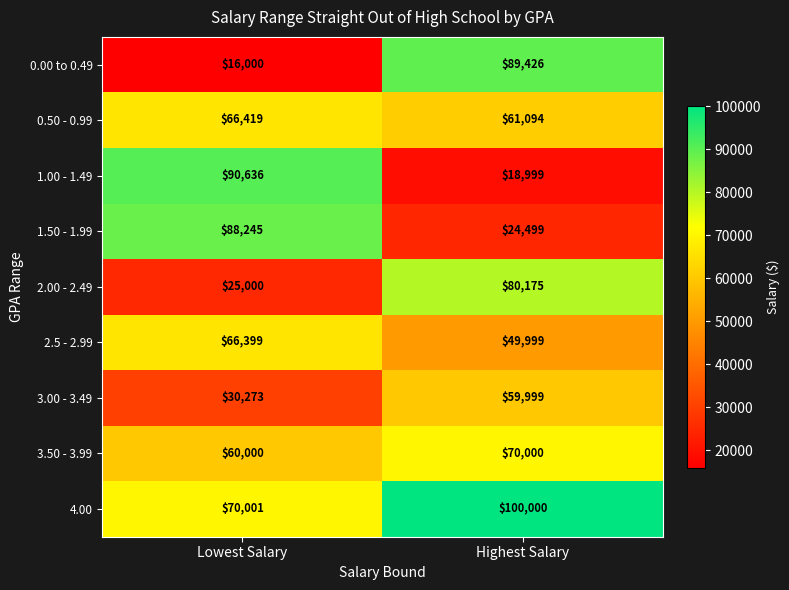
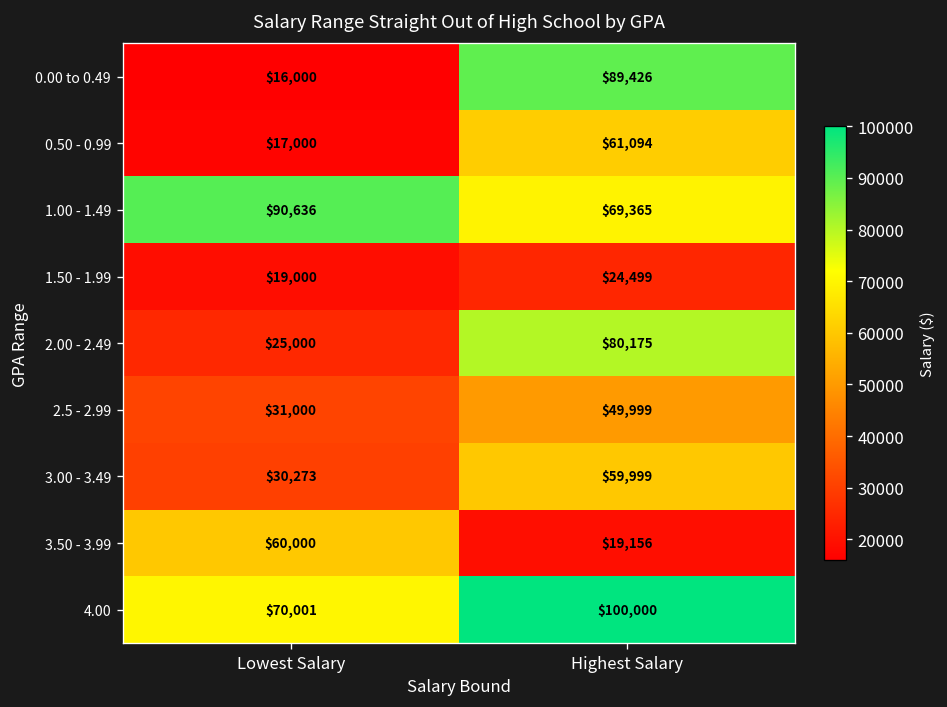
0.50 - 0.99, Lowest Salary: $66,419 -> $17,000
1.00 - 1.49, Highest Salary: $18,999 -> $69,365
1.50 - 1.99, Lowest Salary: $88,245 -> $19,000
2.5 - 2.99, Lowest Salary: $66,399 -> $31,000
3.50 - 3.99, Highest Salary: $70,000 -> $19,156
